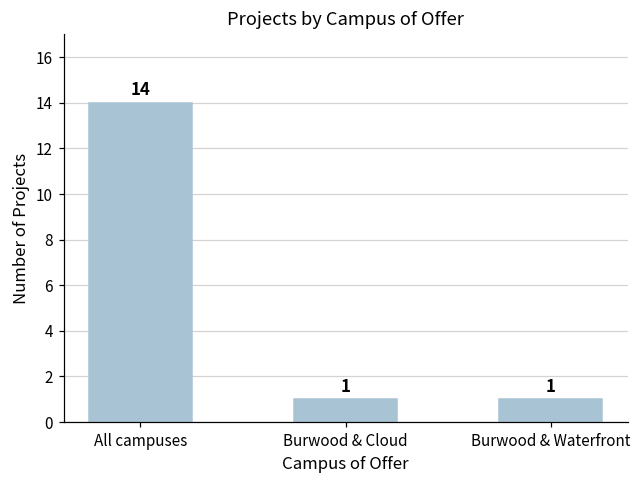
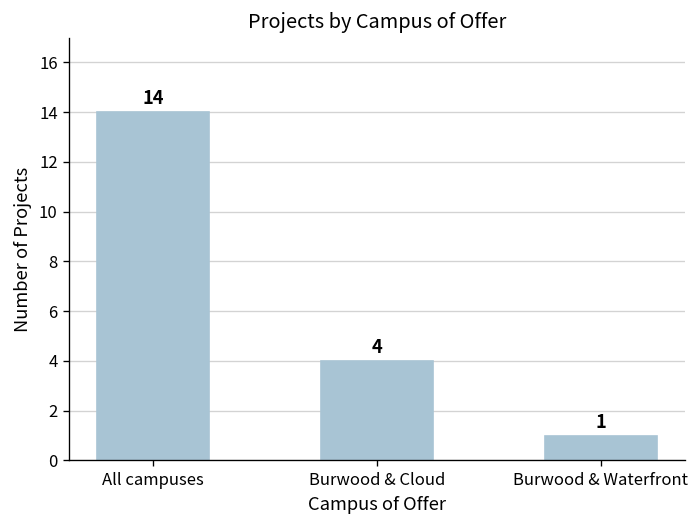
Burwood & Cloud: 1 -> 4
